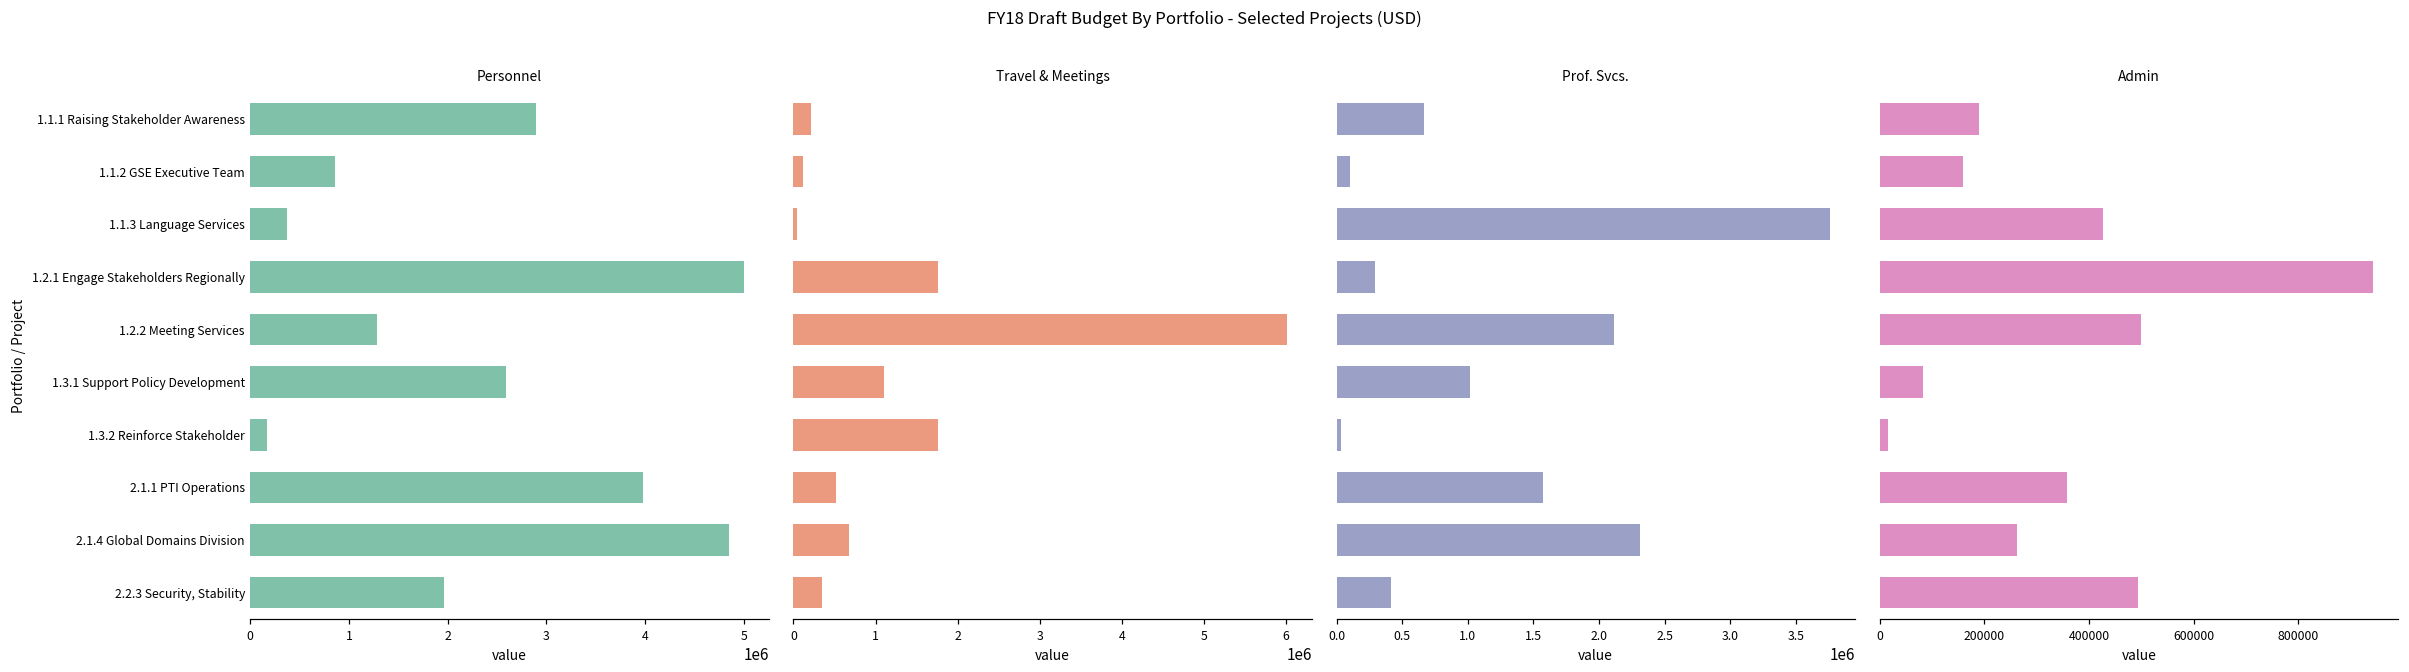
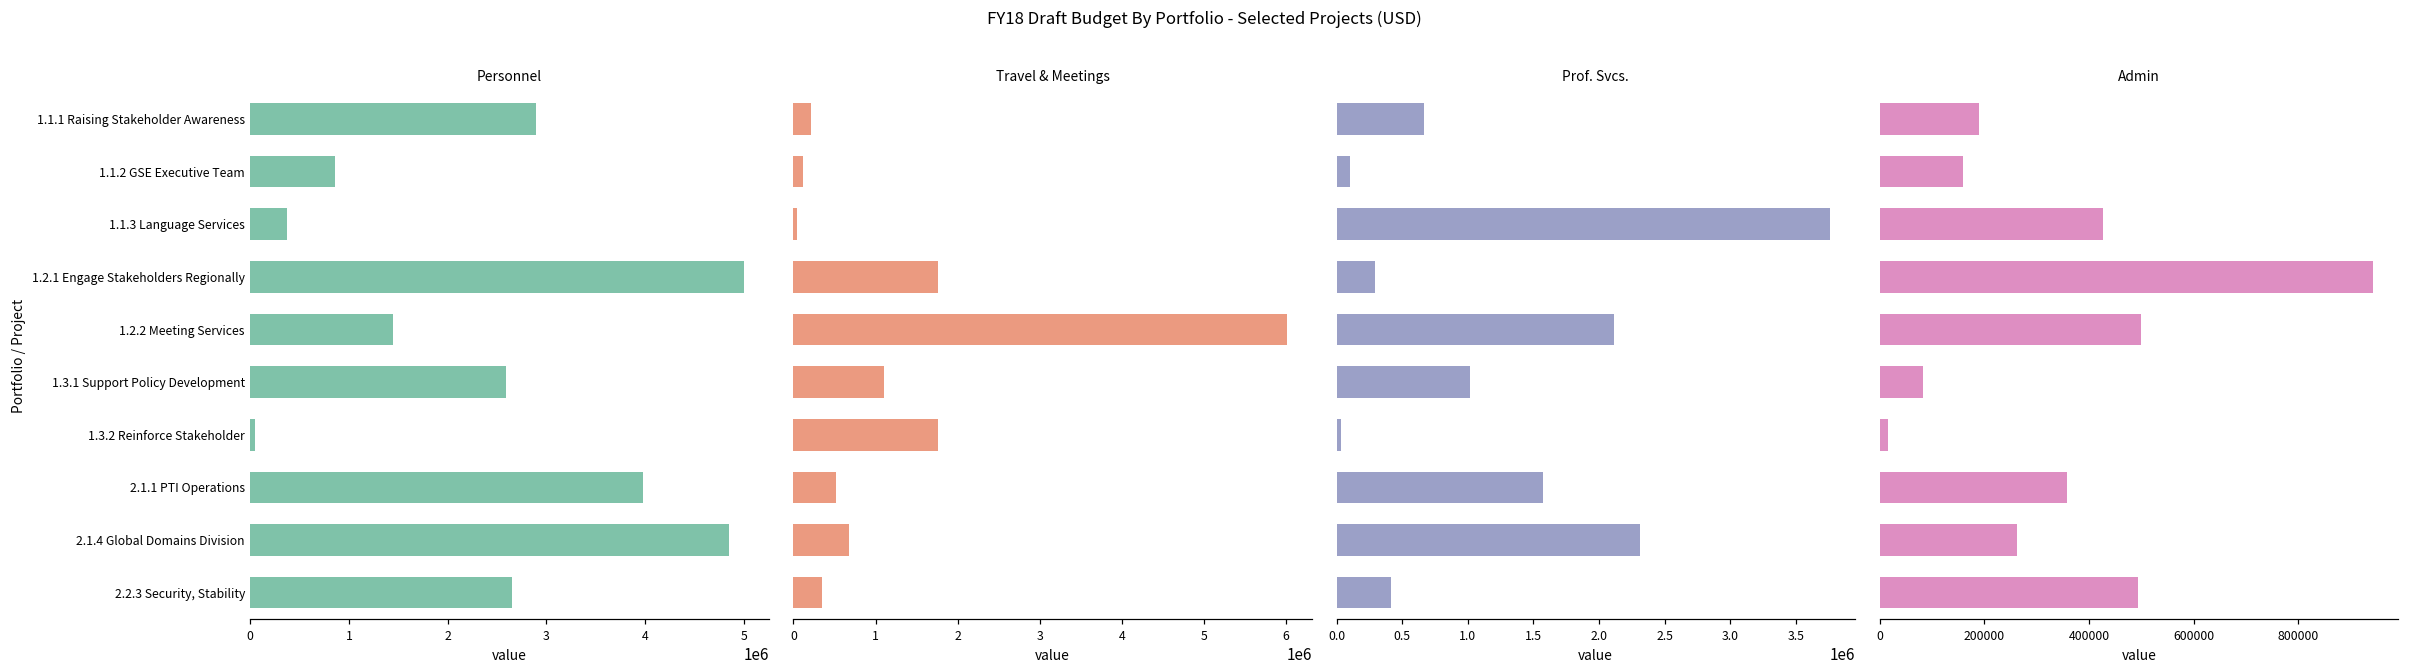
Personnel, 1.2.2 Meeting Services: 1300000 -> 1400000
Personnel, 1.3.2 Reinforce Stakeholder: 200000 -> 100000
Personnel, 2.2.3 Security, Stability: 2000000 -> 2700000
